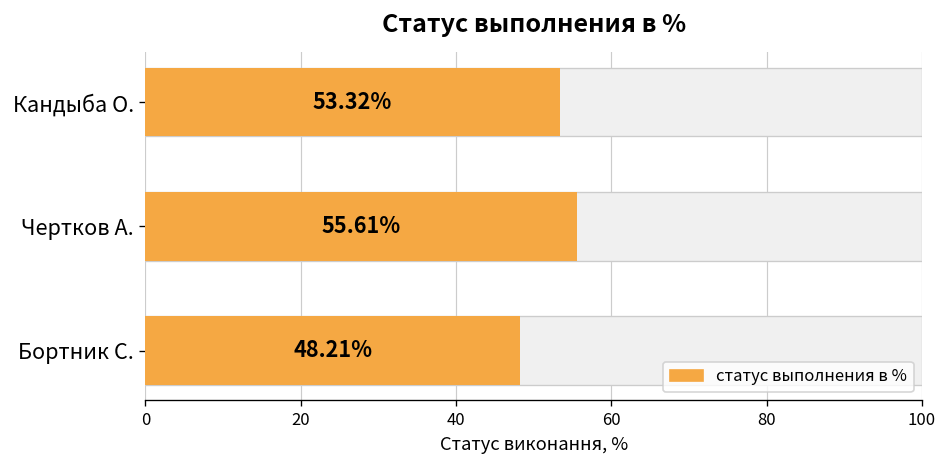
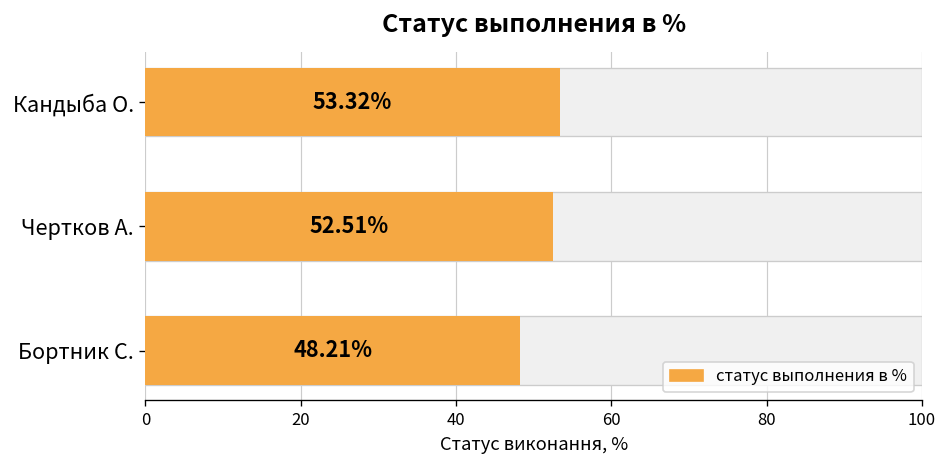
статус выполнения в %, Чертков А.: 55.61% -> 52.51%
